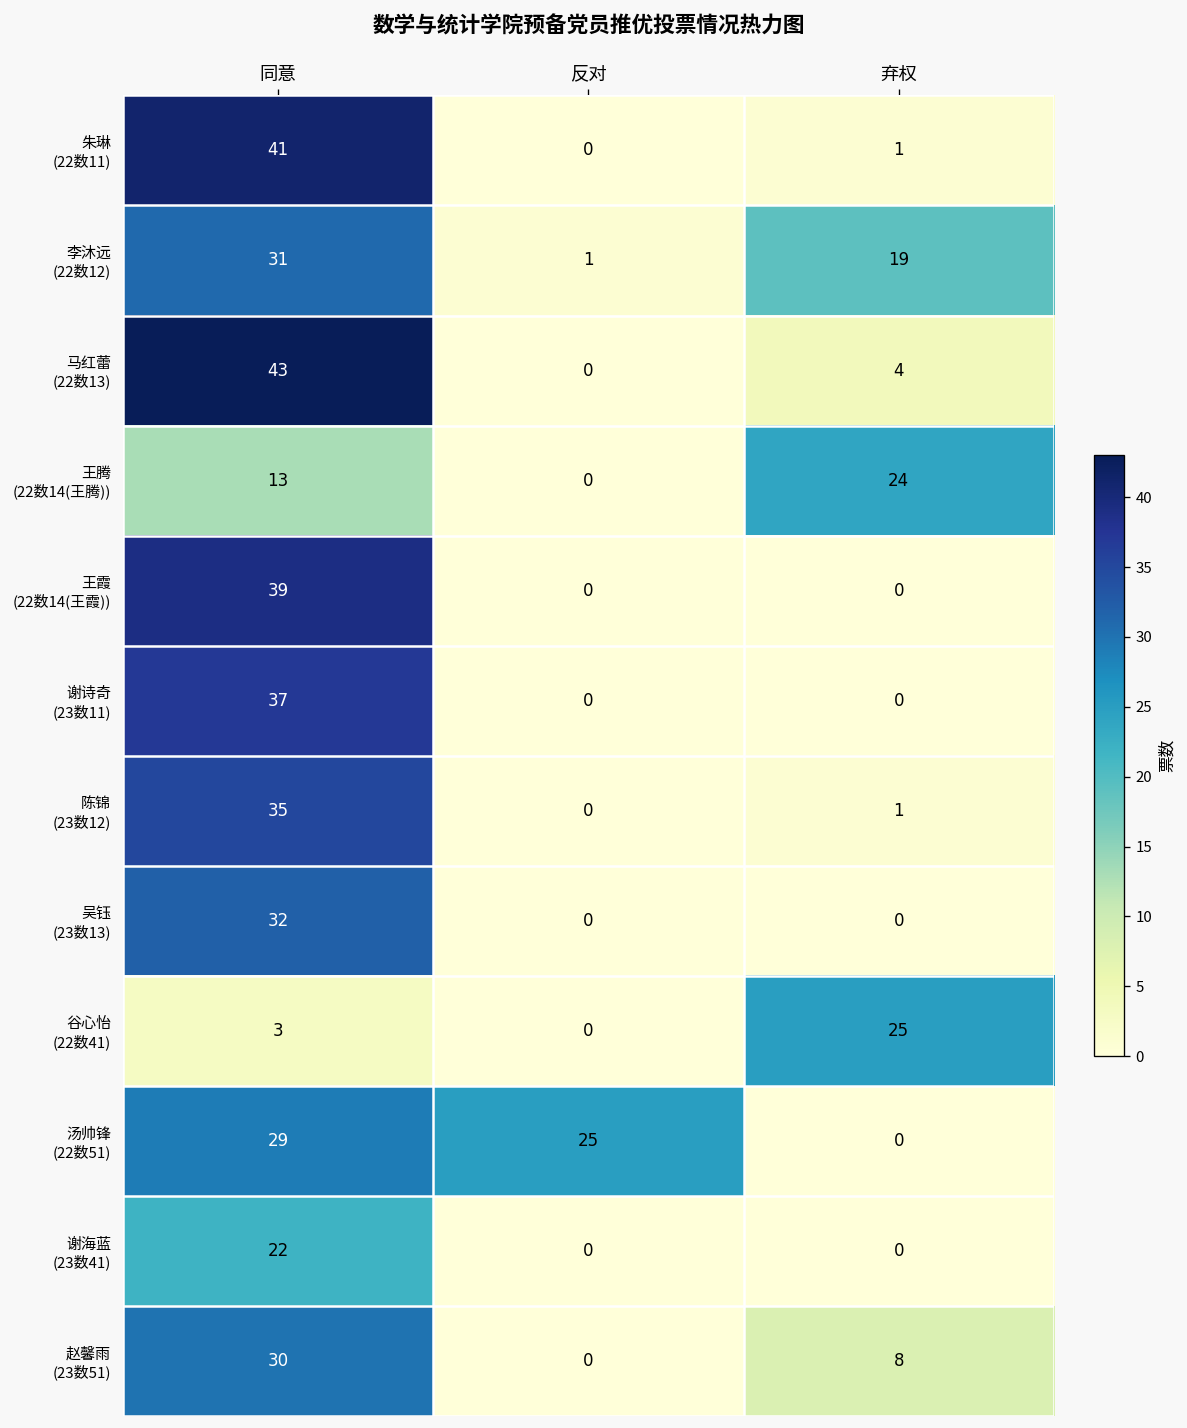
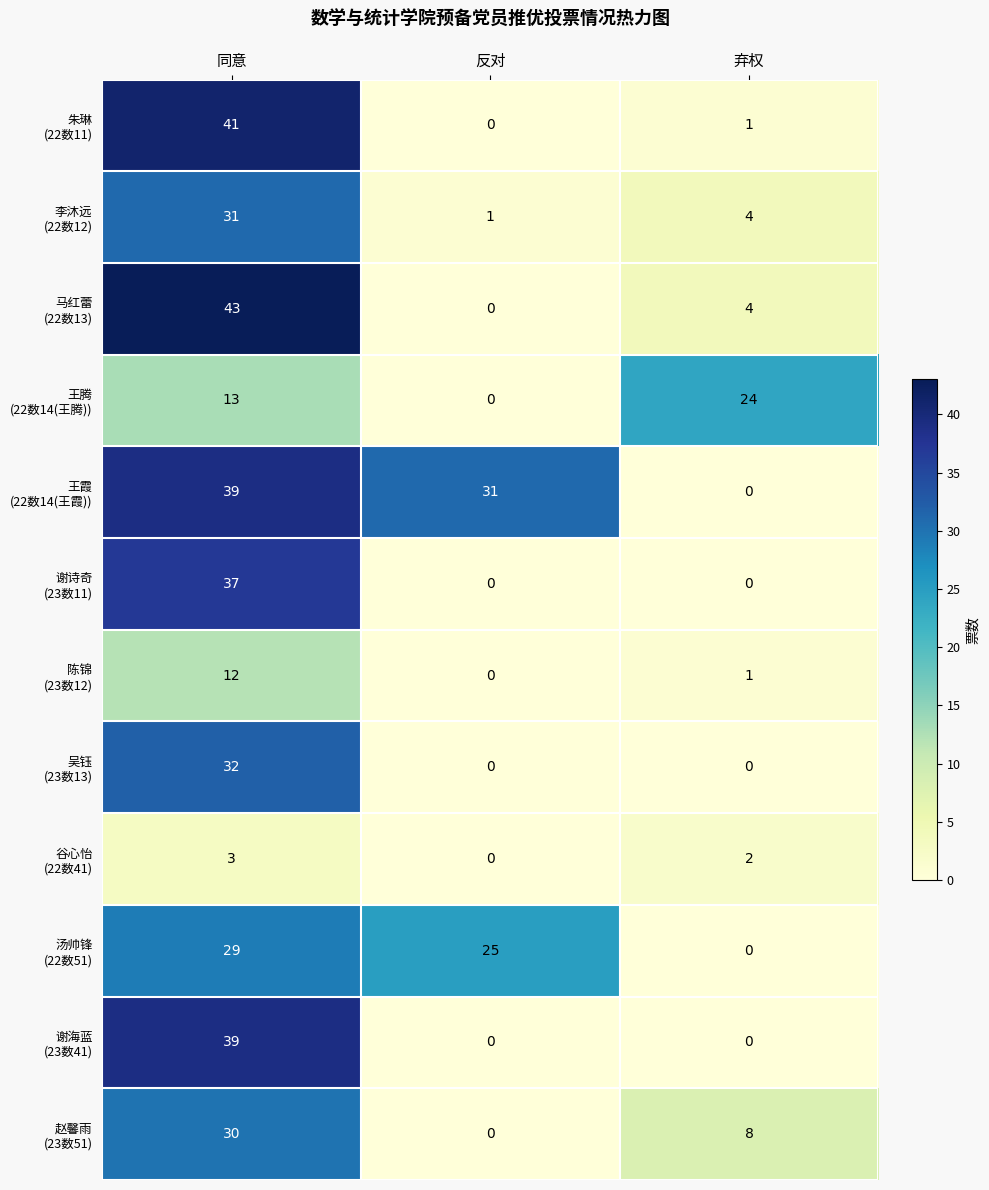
李沐远 (22数12), 弃权: 19 -> 4
王霞 (22数14(王霞)), 反对: 0 -> 31
陈锦 (23数12), 同意: 35 -> 12
谷心怡 (22数41), 弃权: 25 -> 2
谢海蓝 (23数41), 同意: 22 -> 39
